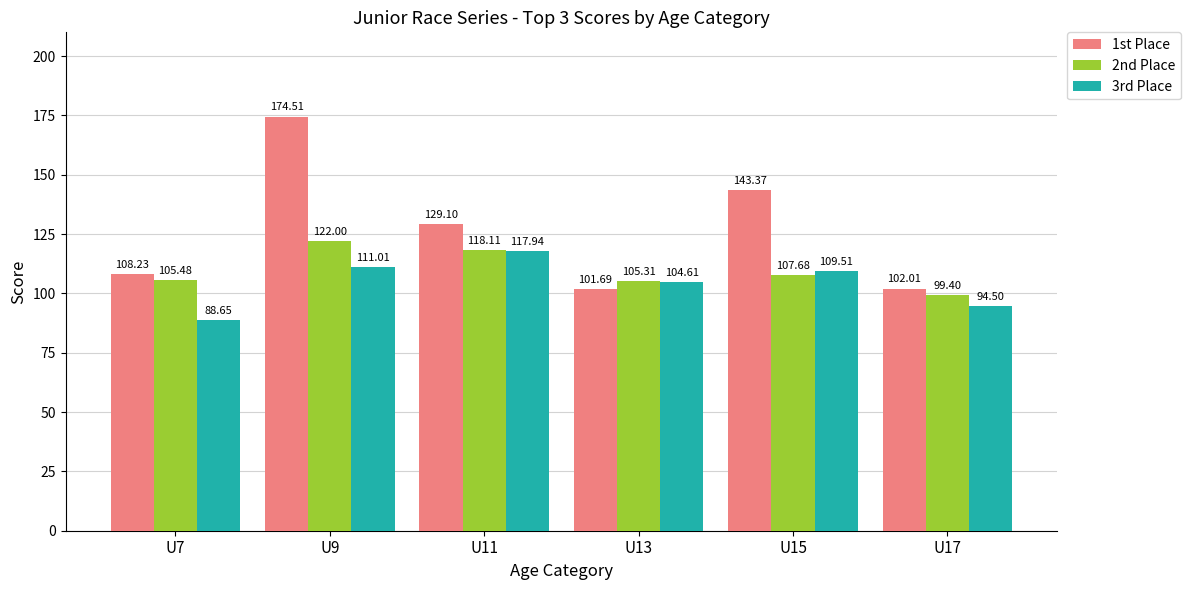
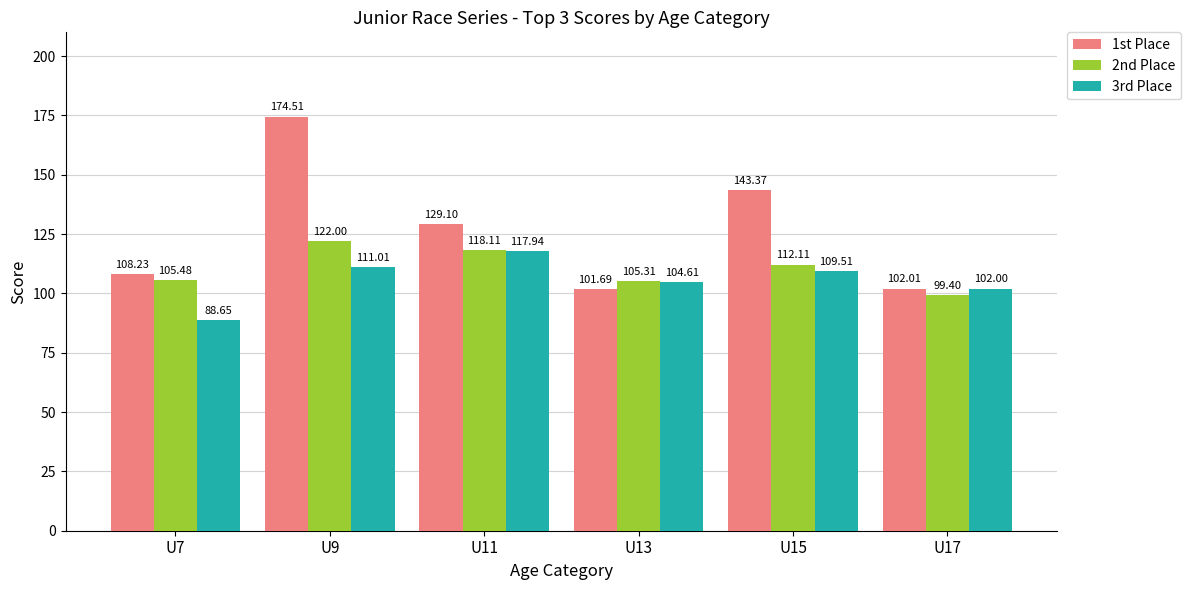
2nd Place, U15: 107.68 -> 112.11
3rd Place, U17: 94.50 -> 102.00
